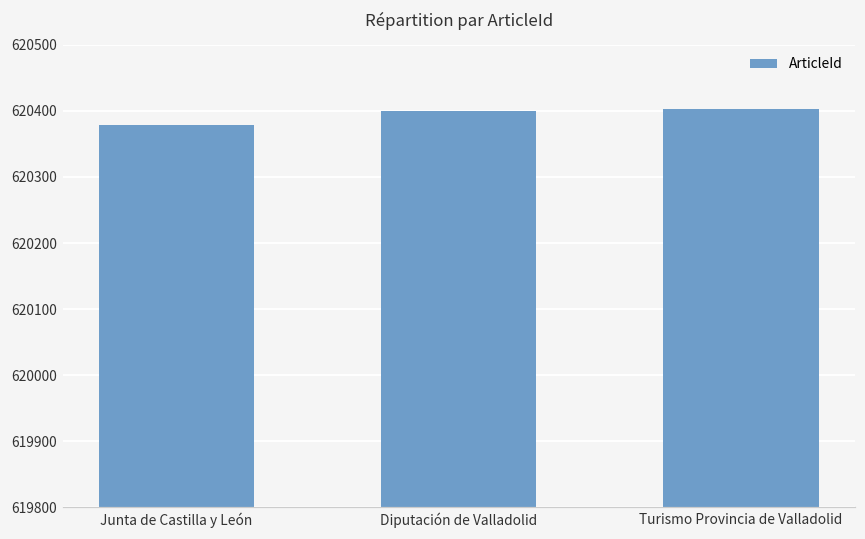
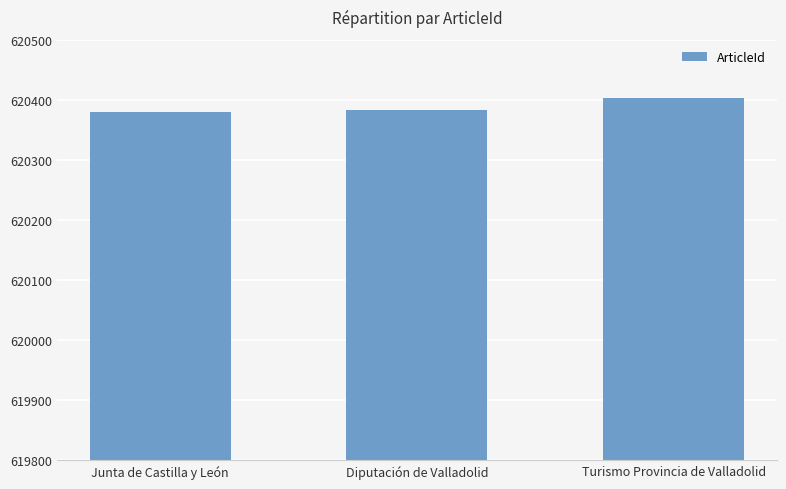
Diputación de Valladolid: 620400 -> 620380
